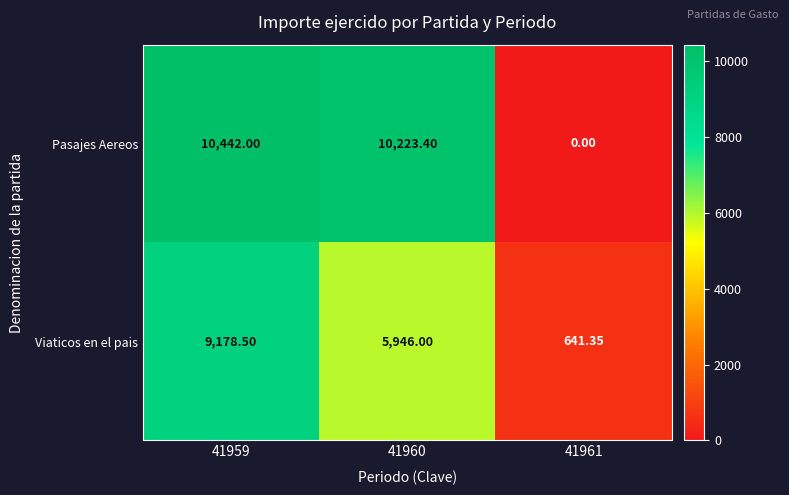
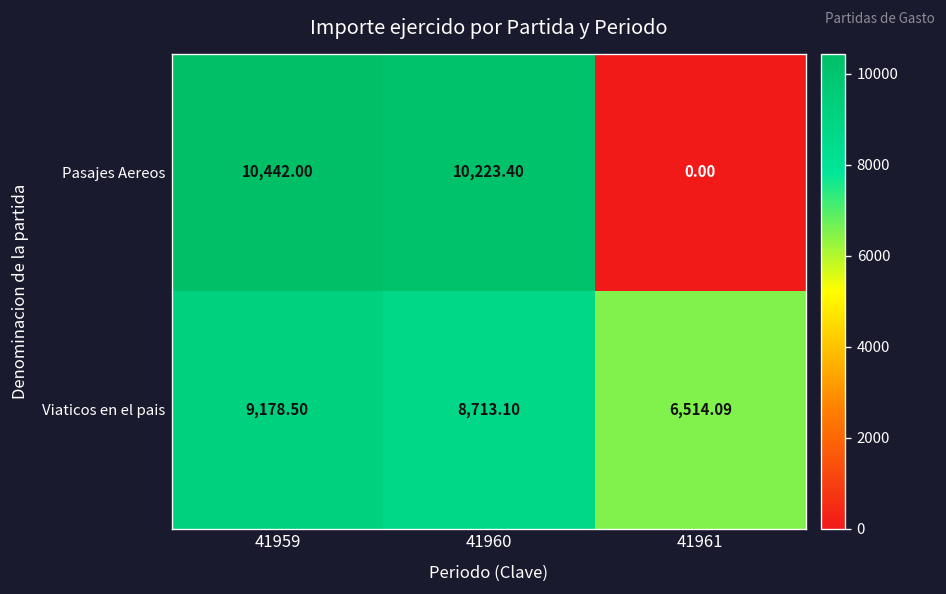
Viaticos en el pais, 41960: 5,946.00 -> 8,713.10
Viaticos en el pais, 41961: 641.35 -> 6,514.09
